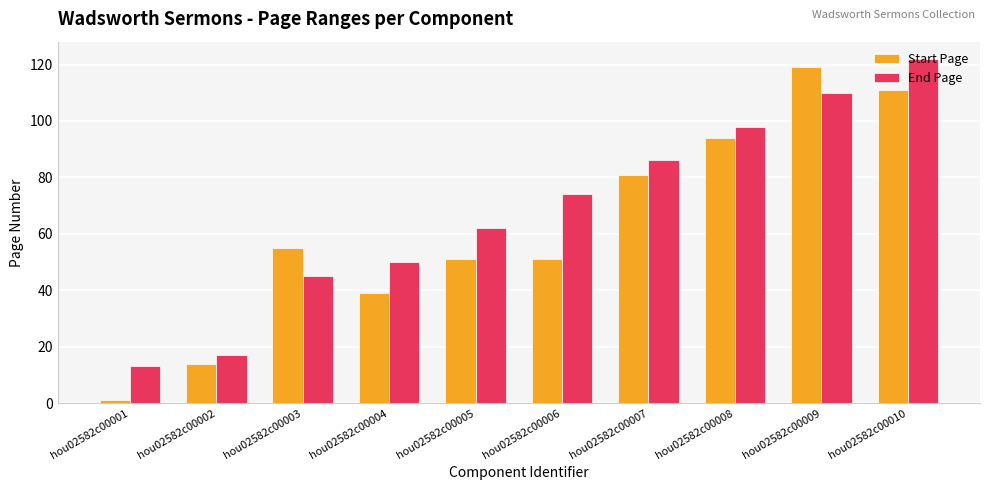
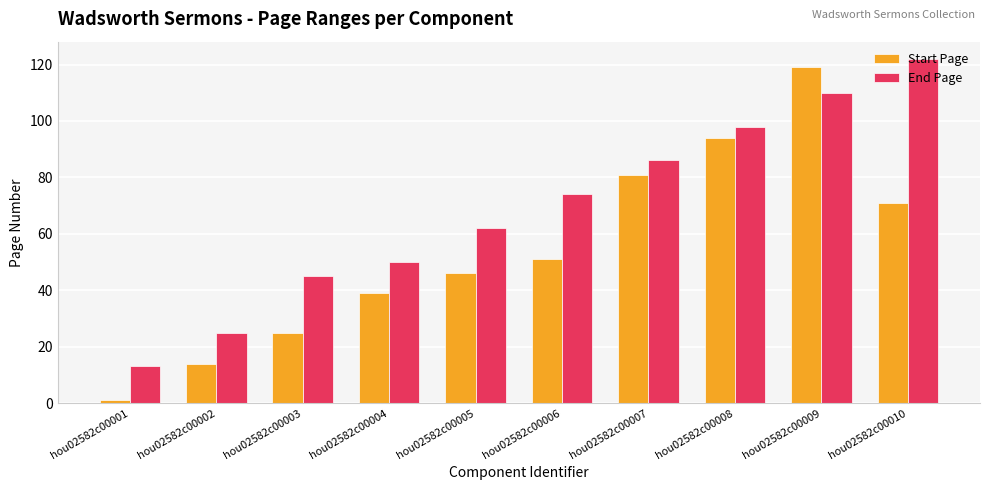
End Page, hou02582c00002: 17 -> 25
Start Page, hou02582c00003: 55 -> 25
Start Page, hou02582c00005: 51 -> 46
Start Page, hou02582c00010: 111 -> 71
